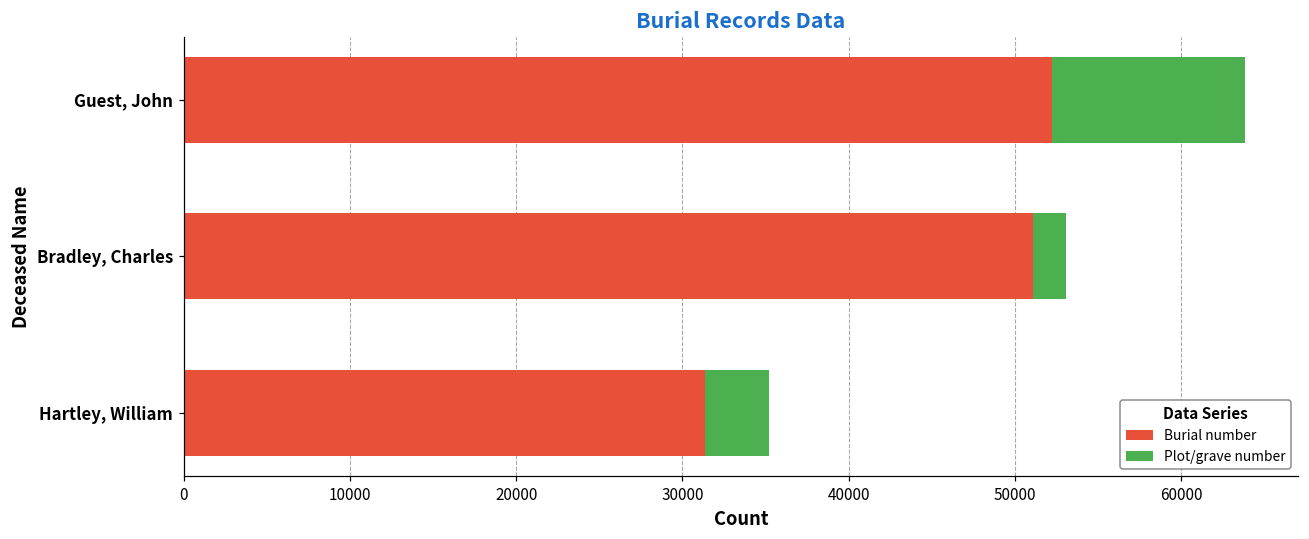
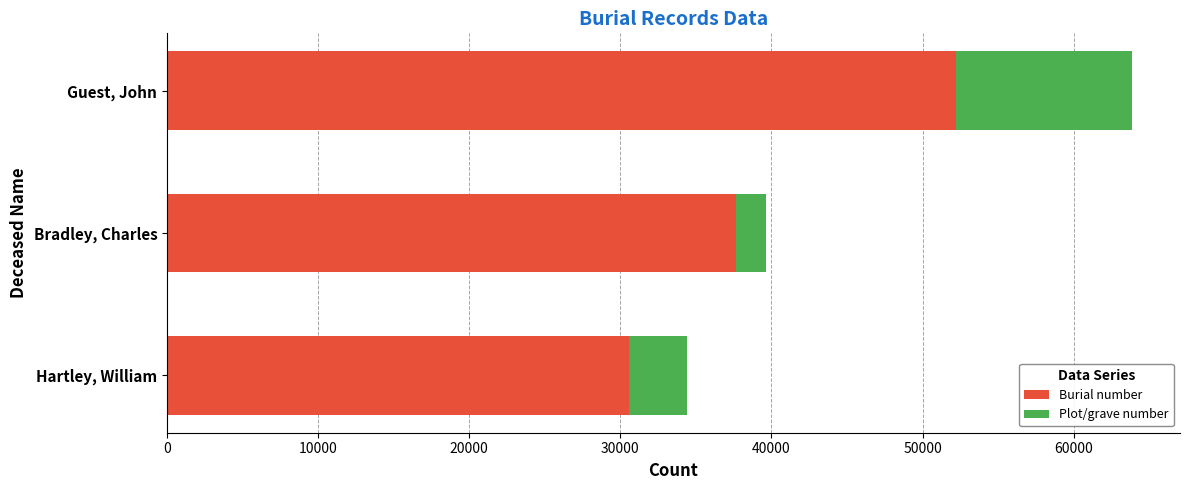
Burial number, Bradley, Charles: 51100 -> 37600
Burial number, Hartley, William: 31400 -> 30500
